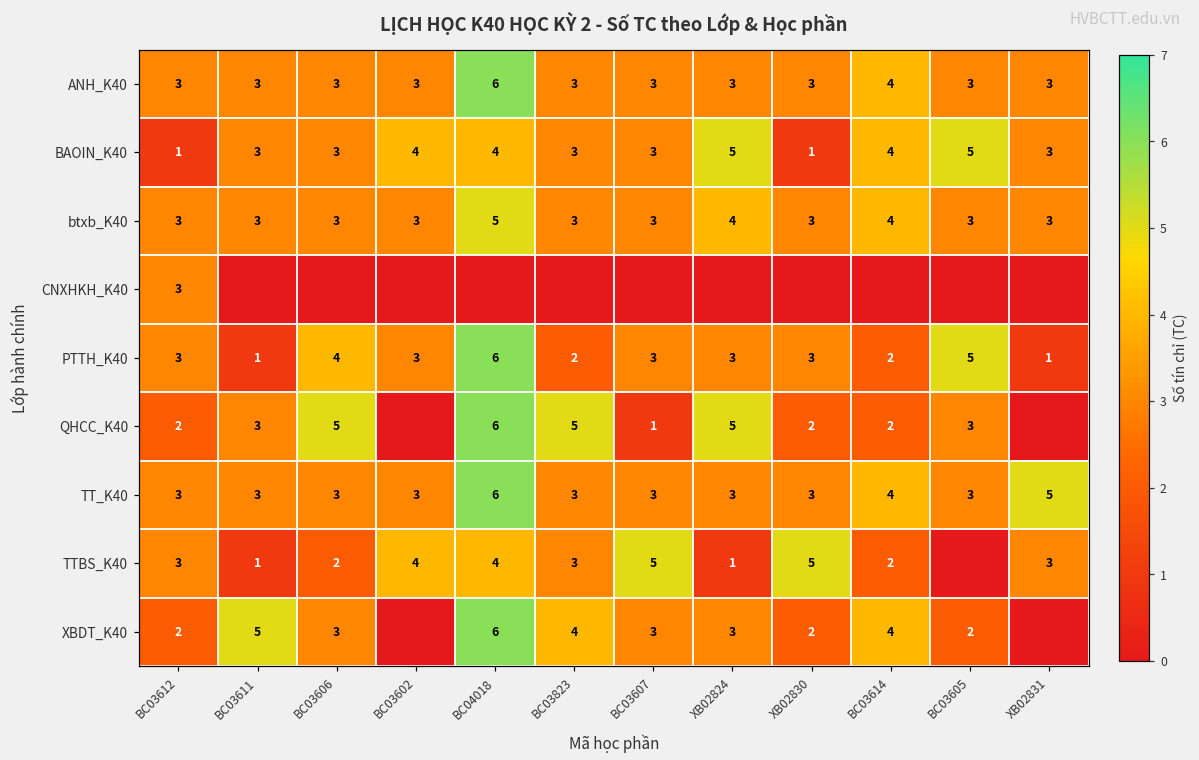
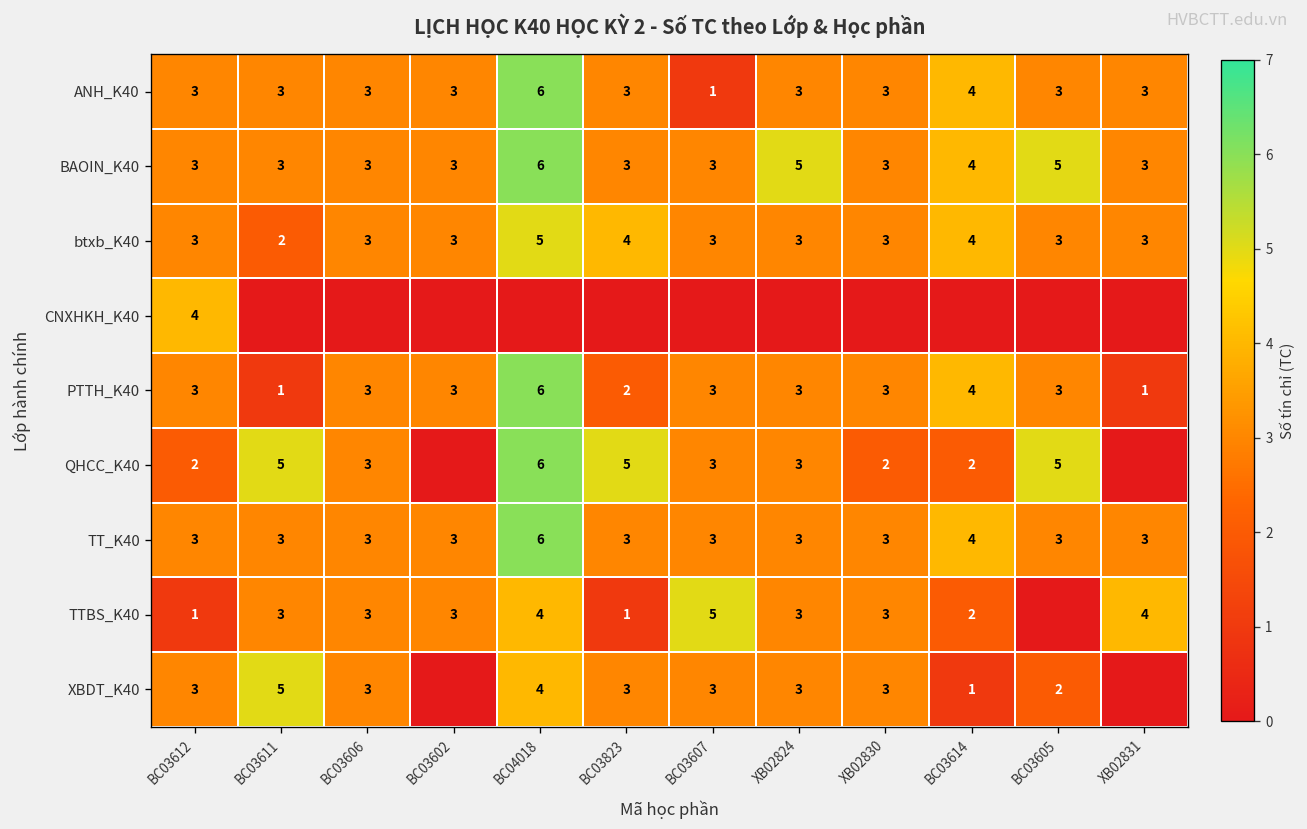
ANH_K40, BC03607: 3 -> 1
BAOIN_K40, BC03612: 1 -> 3
BAOIN_K40, BC03602: 4 -> 3
BAOIN_K40, BC04018: 4 -> 6
BAOIN_K40, XB02830: 1 -> 3
btxb_K40, BC03611: 3 -> 2
btxb_K40, BC03823: 3 -> 4
btxb_K40, XB02824: 4 -> 3
CNXHKH_K40, BC03612: 3 -> 4
PTTH_K40, BC03606: 4 -> 3
PTTH_K40, BC03614: 2 -> 4
PTTH_K40, BC03605: 5 -> 3
QHCC_K40, BC03611: 3 -> 5
QHCC_K40, BC03606: 5 -> 3
QHCC_K40, BC03607: 1 -> 3
QHCC_K40, XB02824: 5 -> 3
QHCC_K40, BC03605: 3 -> 5
TT_K40, XB02831: 5 -> 3
TTBS_K40, BC03612: 3 -> 1
TTBS_K40, BC03611: 1 -> 3
TTBS_K40, BC03606: 2 -> 3
TTBS_K40, BC03602: 4 -> 3
TTBS_K40, BC03823: 3 -> 1
TTBS_K40, XB02824: 1 -> 3
TTBS_K40, XB02830: 5 -> 3
TTBS_K40, XB02831: 3 -> 4
XBDT_K40, BC03612: 2 -> 3
XBDT_K40, BC04018: 6 -> 4
XBDT_K40, BC03823: 4 -> 3
XBDT_K40, XB02830: 2 -> 3
XBDT_K40, BC03614: 4 -> 1
